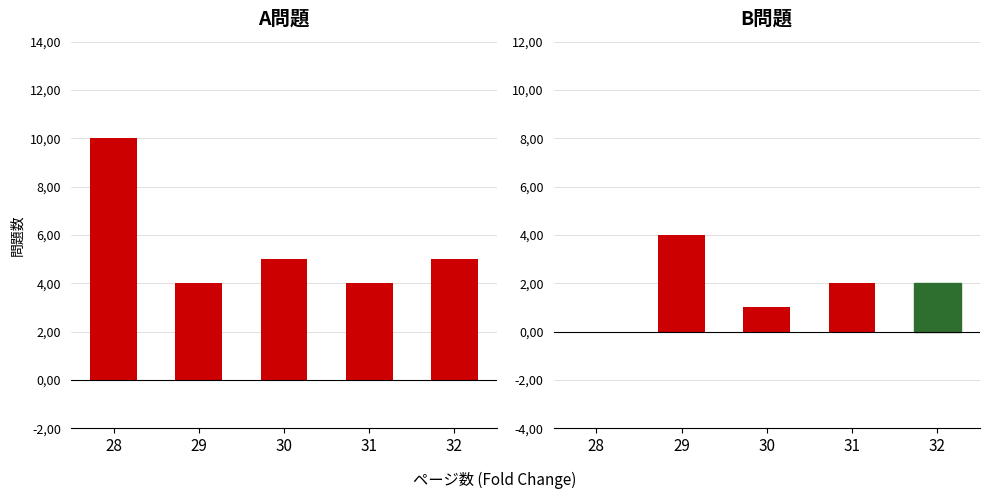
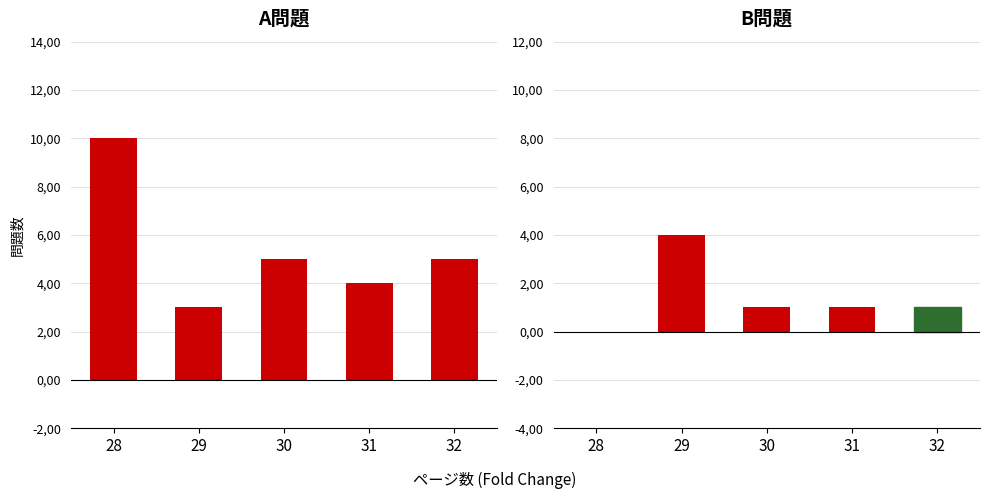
A問題, 29: 400 -> 300
B問題, 31: 200 -> 100
B問題, 32: 200 -> 100
